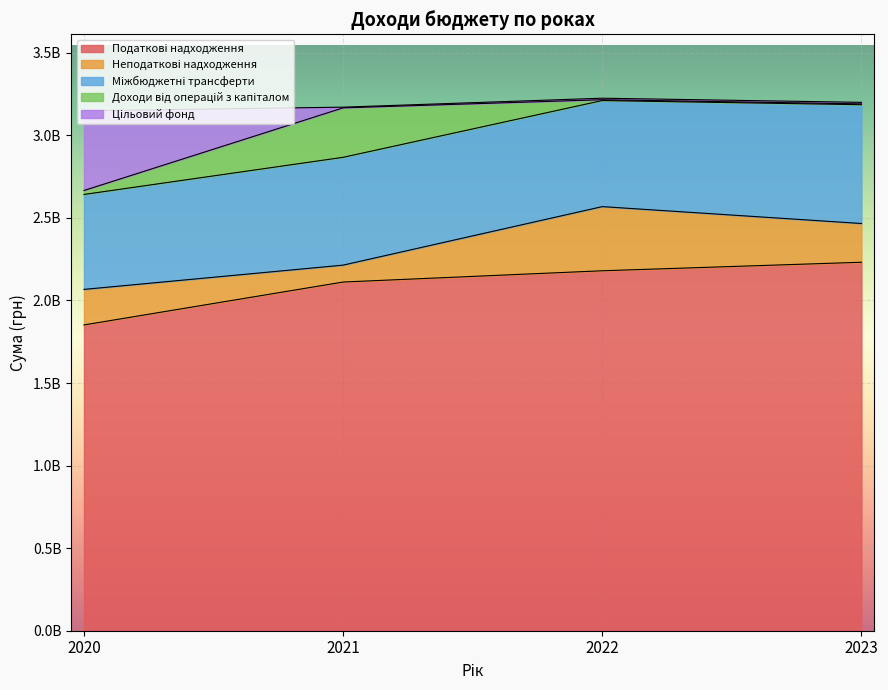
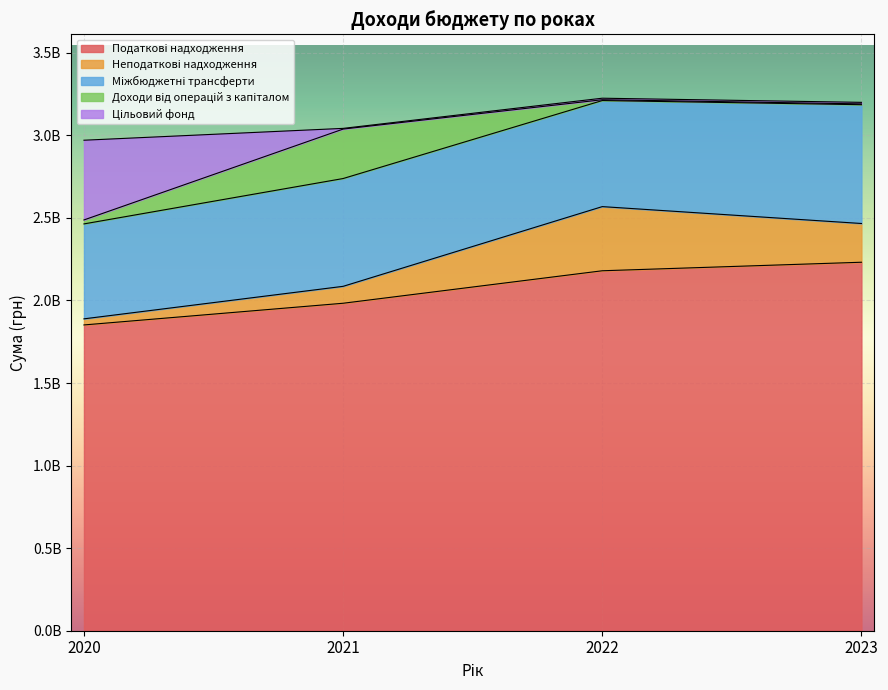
Неподаткові надходження, 2020: 220000000 -> 40000000
Податкові надходження, 2021: 2110000000 -> 1980000000
